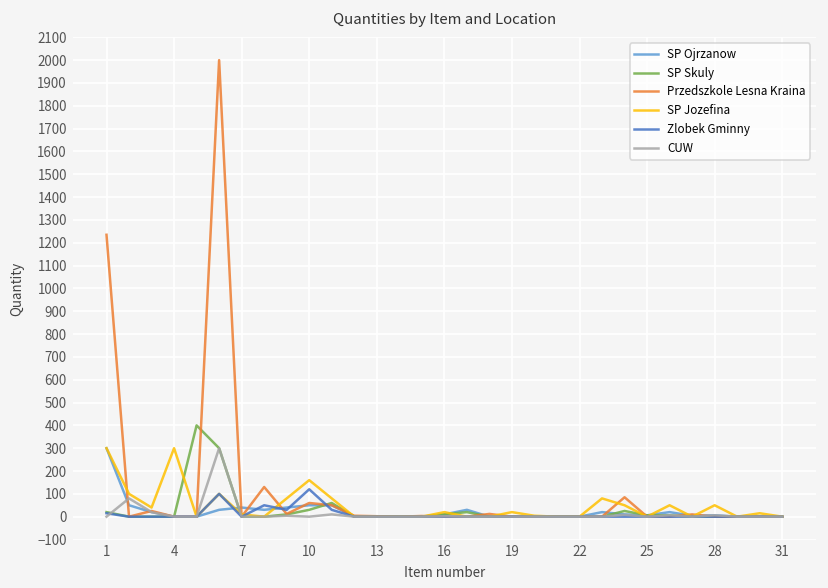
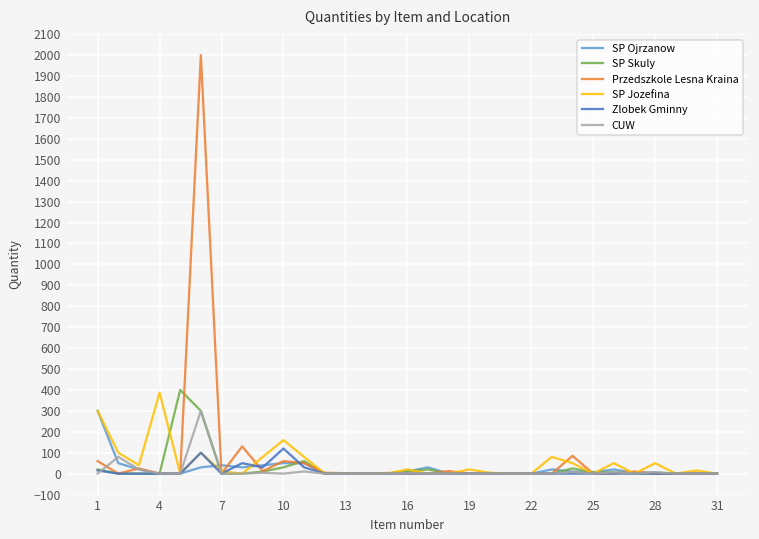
Przedszkole Lesna Kraina, 1: 1240 -> 60
SP Jozefina, 4: 300 -> 390
